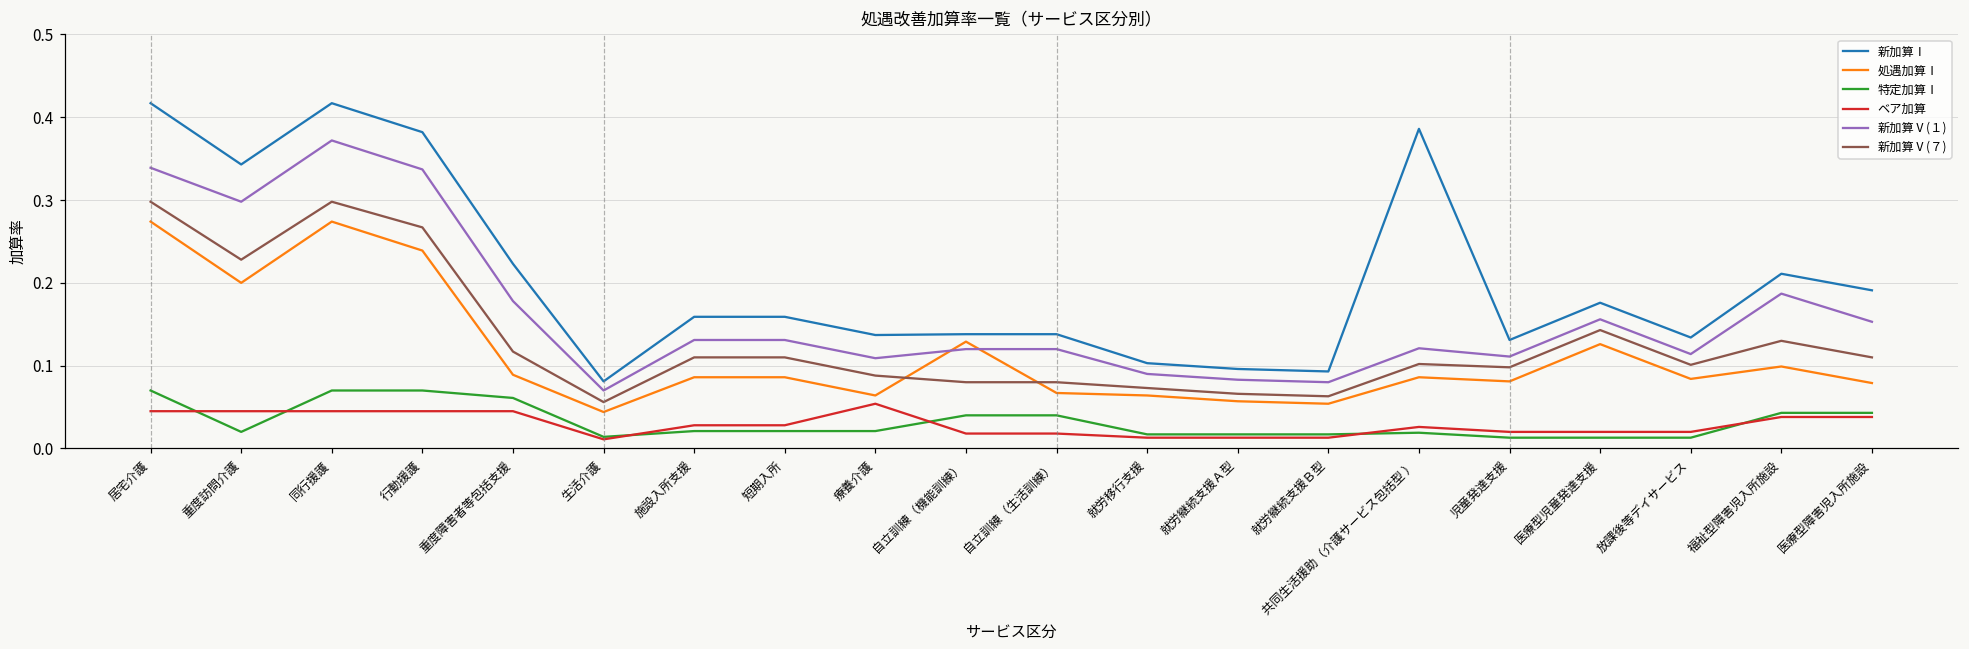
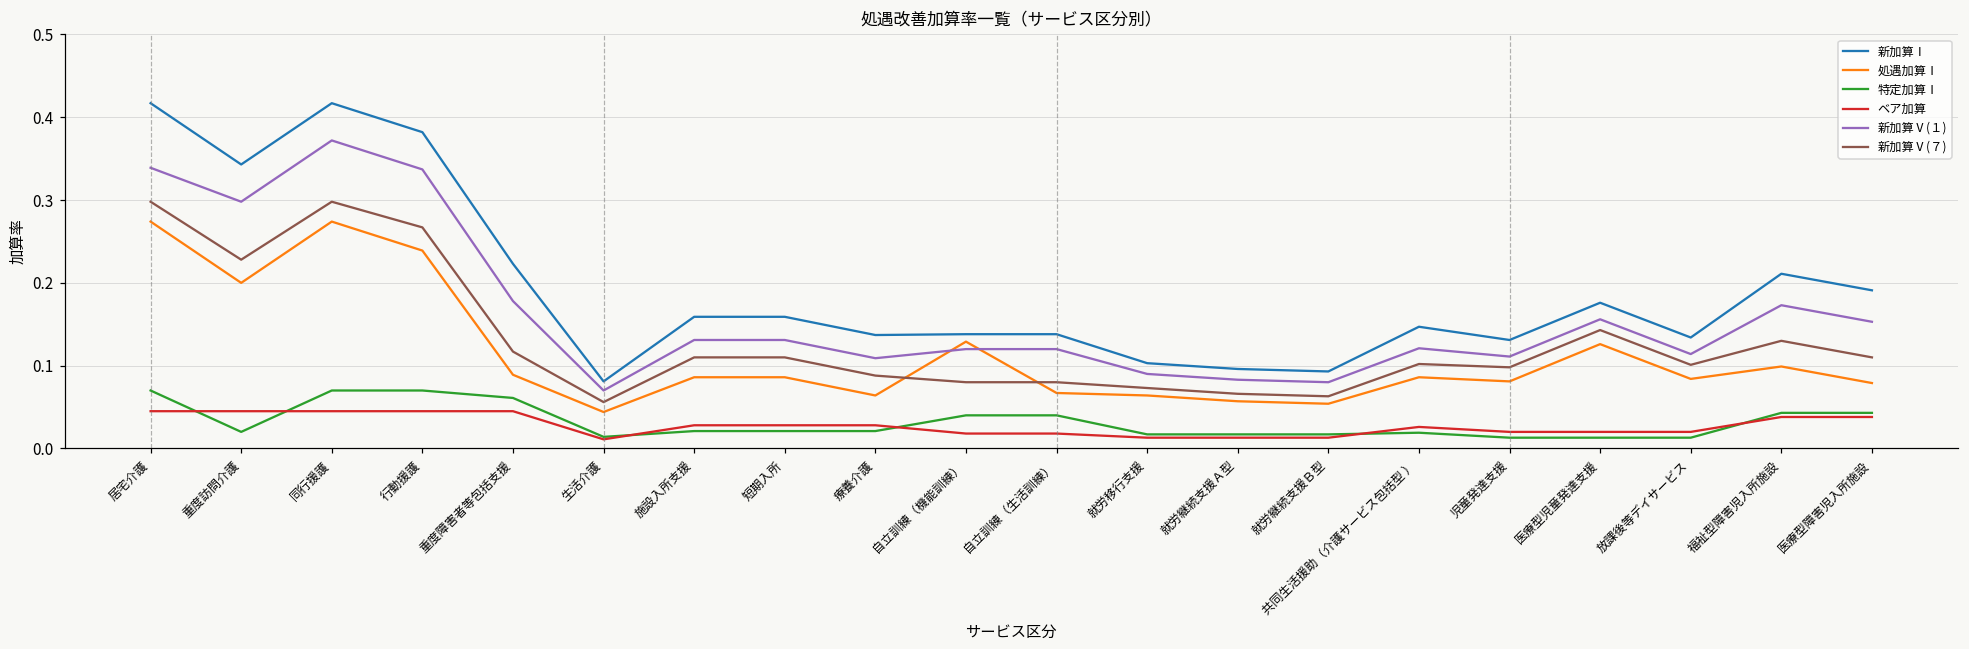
ベア加算, 療養介護: 0.05 -> 0.03
新加算Ⅰ, 共同生活援助（介護サービス包括型 ）: 0.39 -> 0.15
新加算Ⅴ(１), 福祉型障害児入所施設: 0.19 -> 0.17
